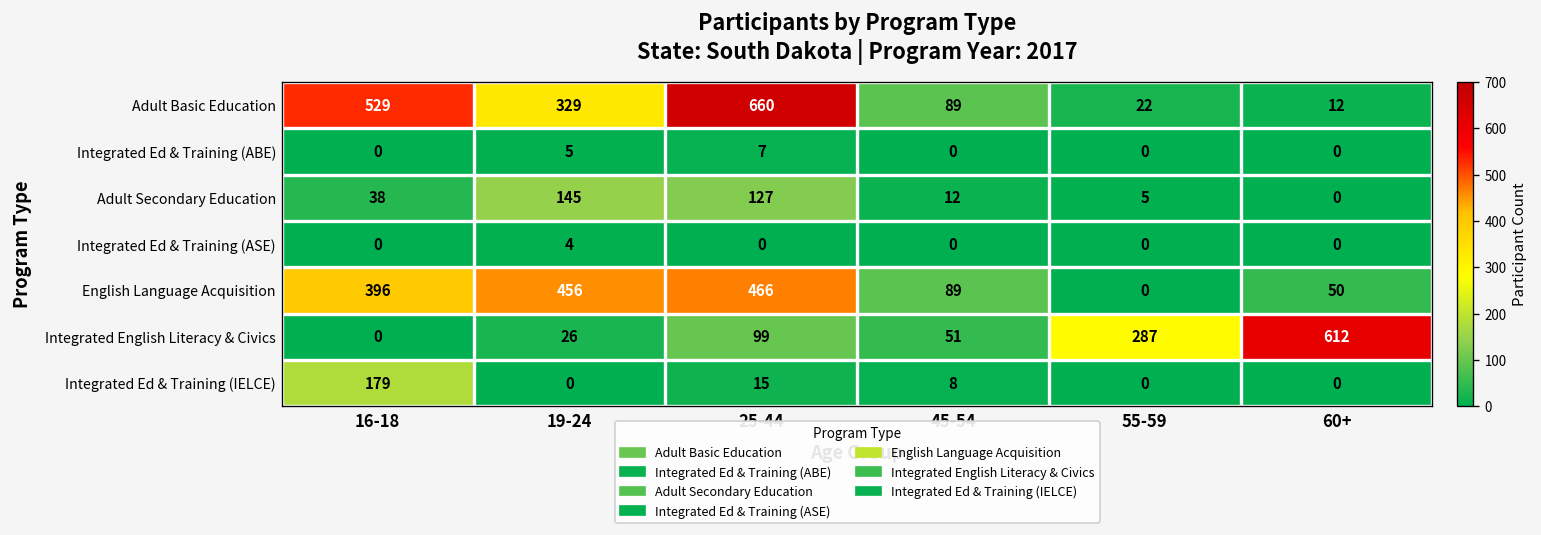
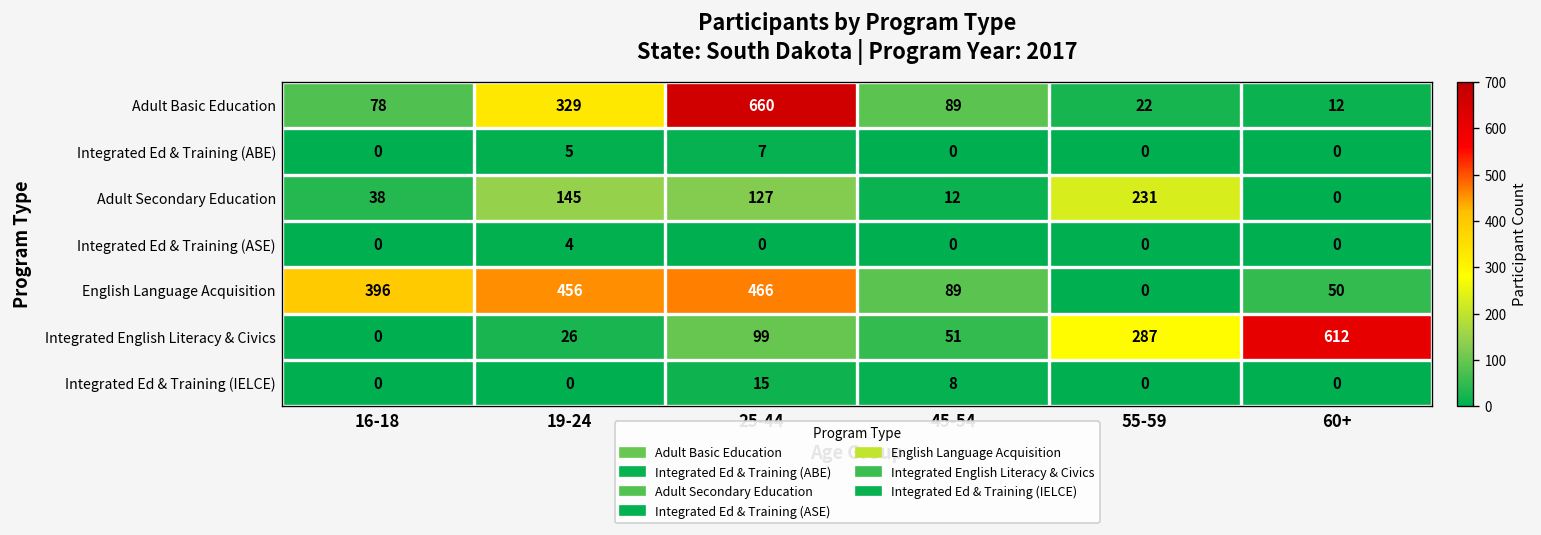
Adult Basic Education, 16-18: 529 -> 78
Adult Secondary Education, 55-59: 5 -> 231
Integrated Ed & Training (IELCE), 16-18: 179 -> 0
